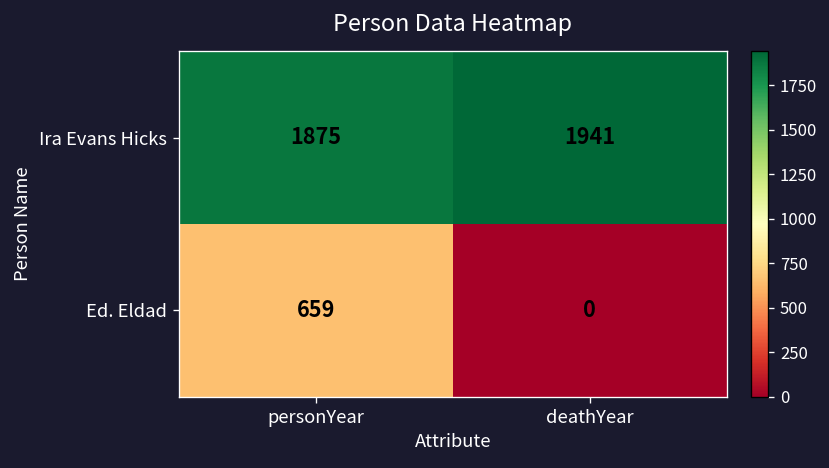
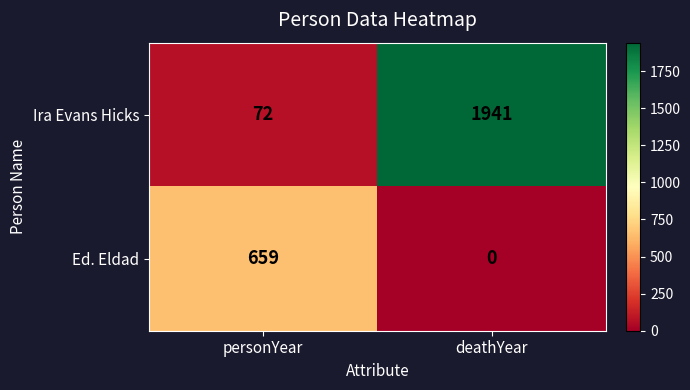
Ira Evans Hicks, personYear: 1875 -> 72
